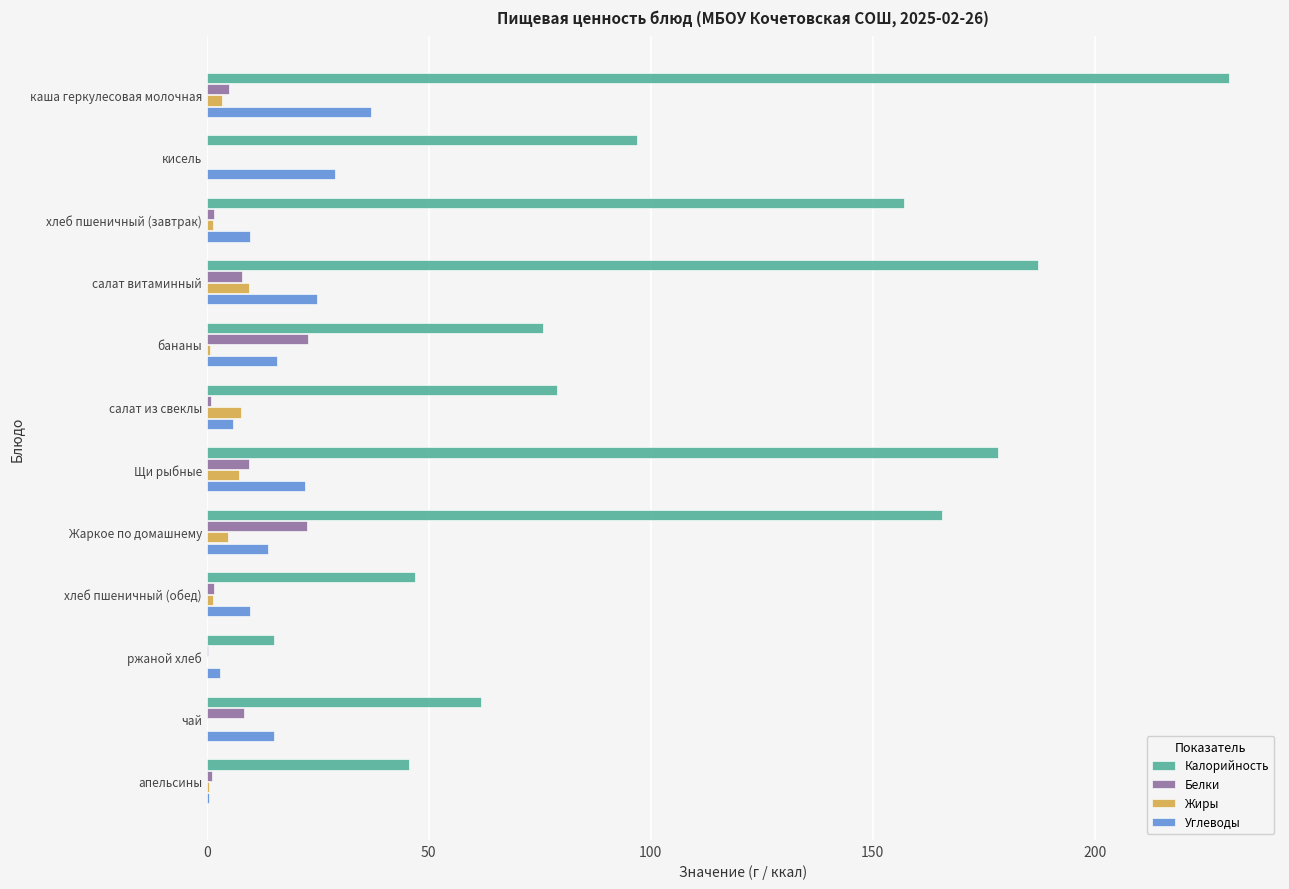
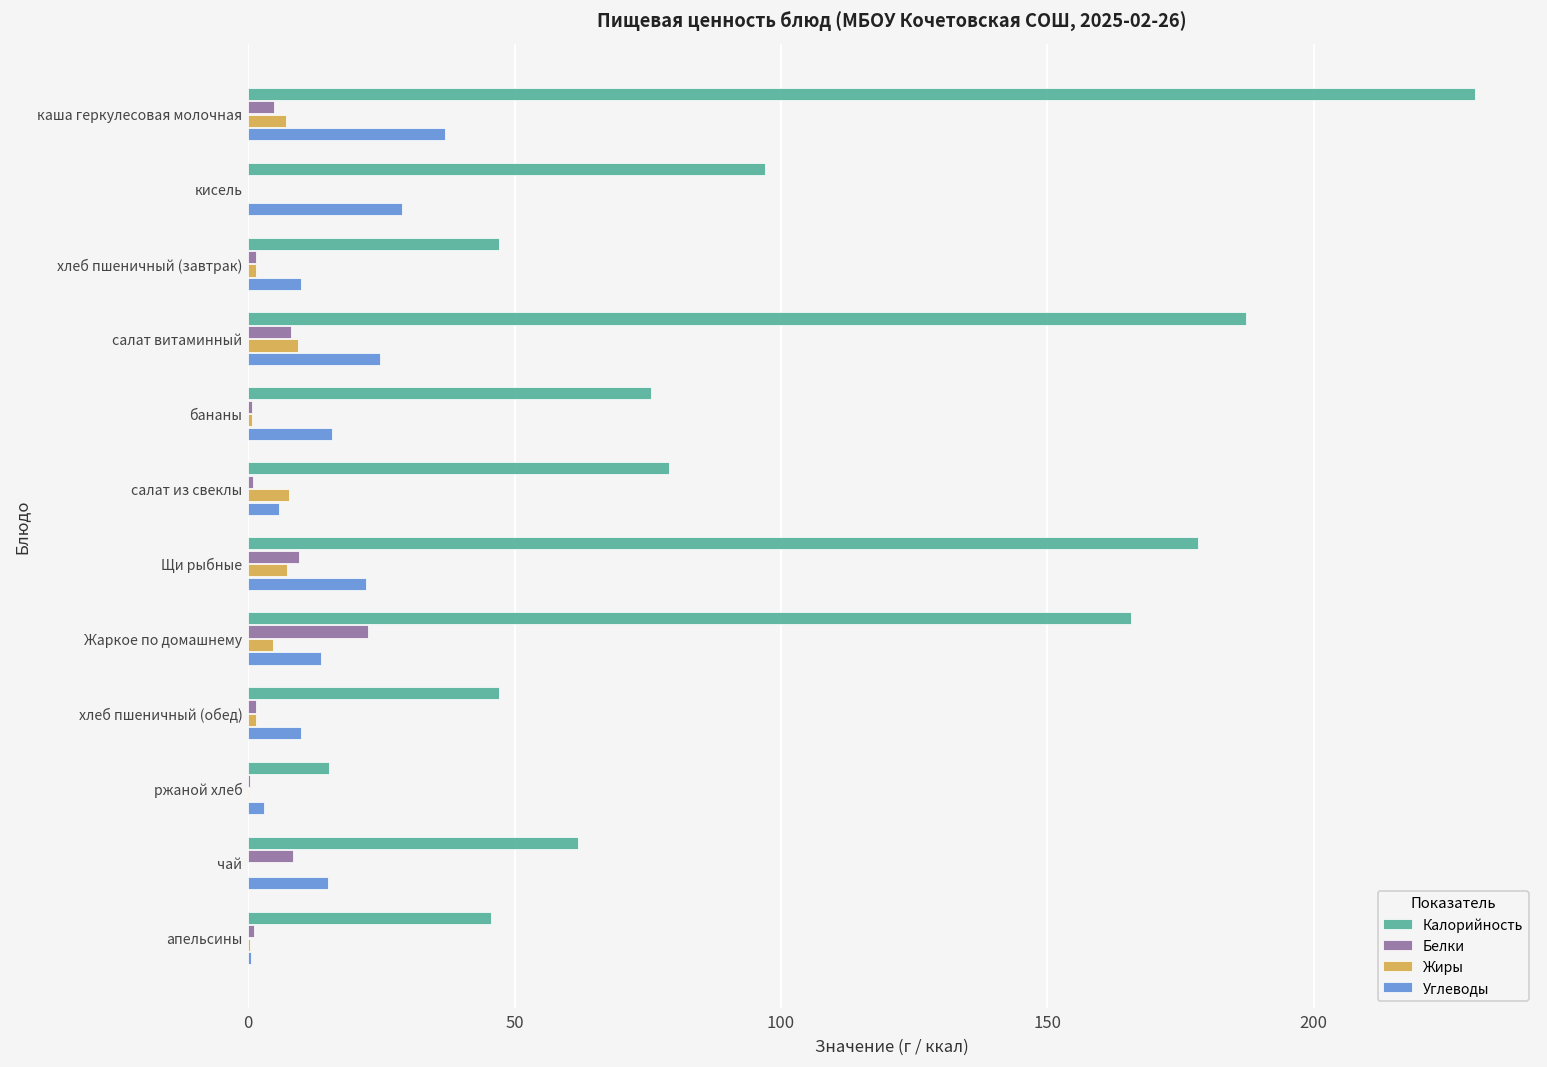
Жиры, каша геркулесовая молочная: 3 -> 7
Калорийность, хлеб пшеничный (завтрак): 157 -> 47
Белки, бананы: 23 -> 1
